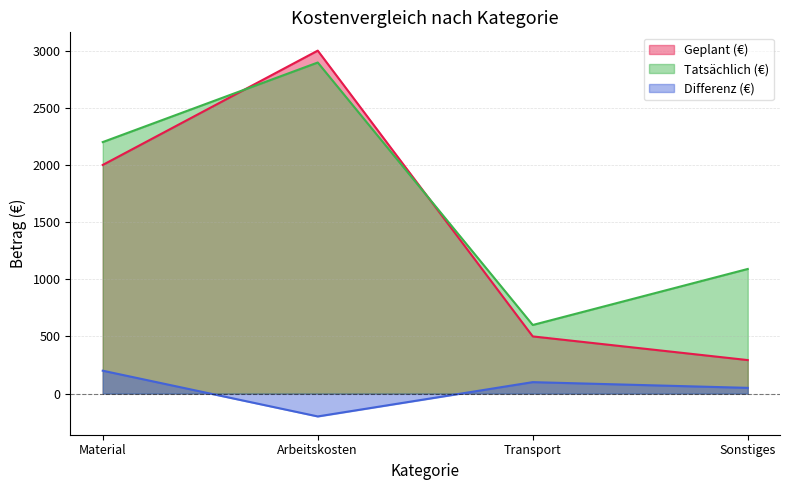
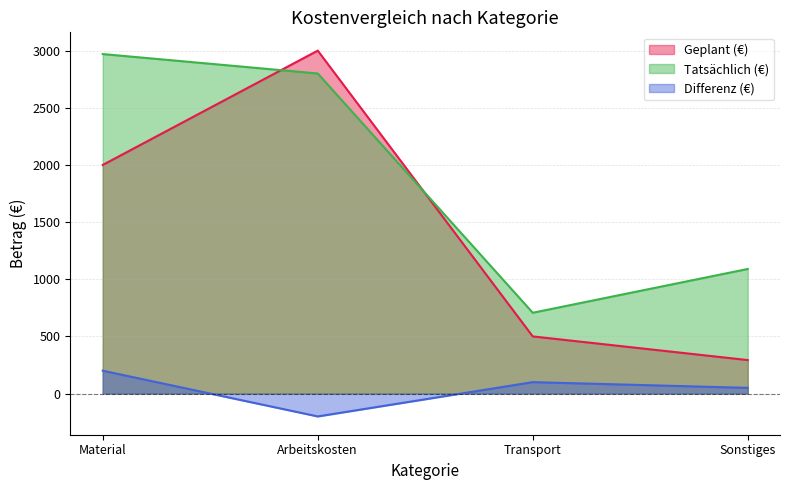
Tatsächlich (€), Material: 2200 -> 2970
Tatsächlich (€), Arbeitskosten: 2900 -> 2800
Tatsächlich (€), Transport: 600 -> 710
